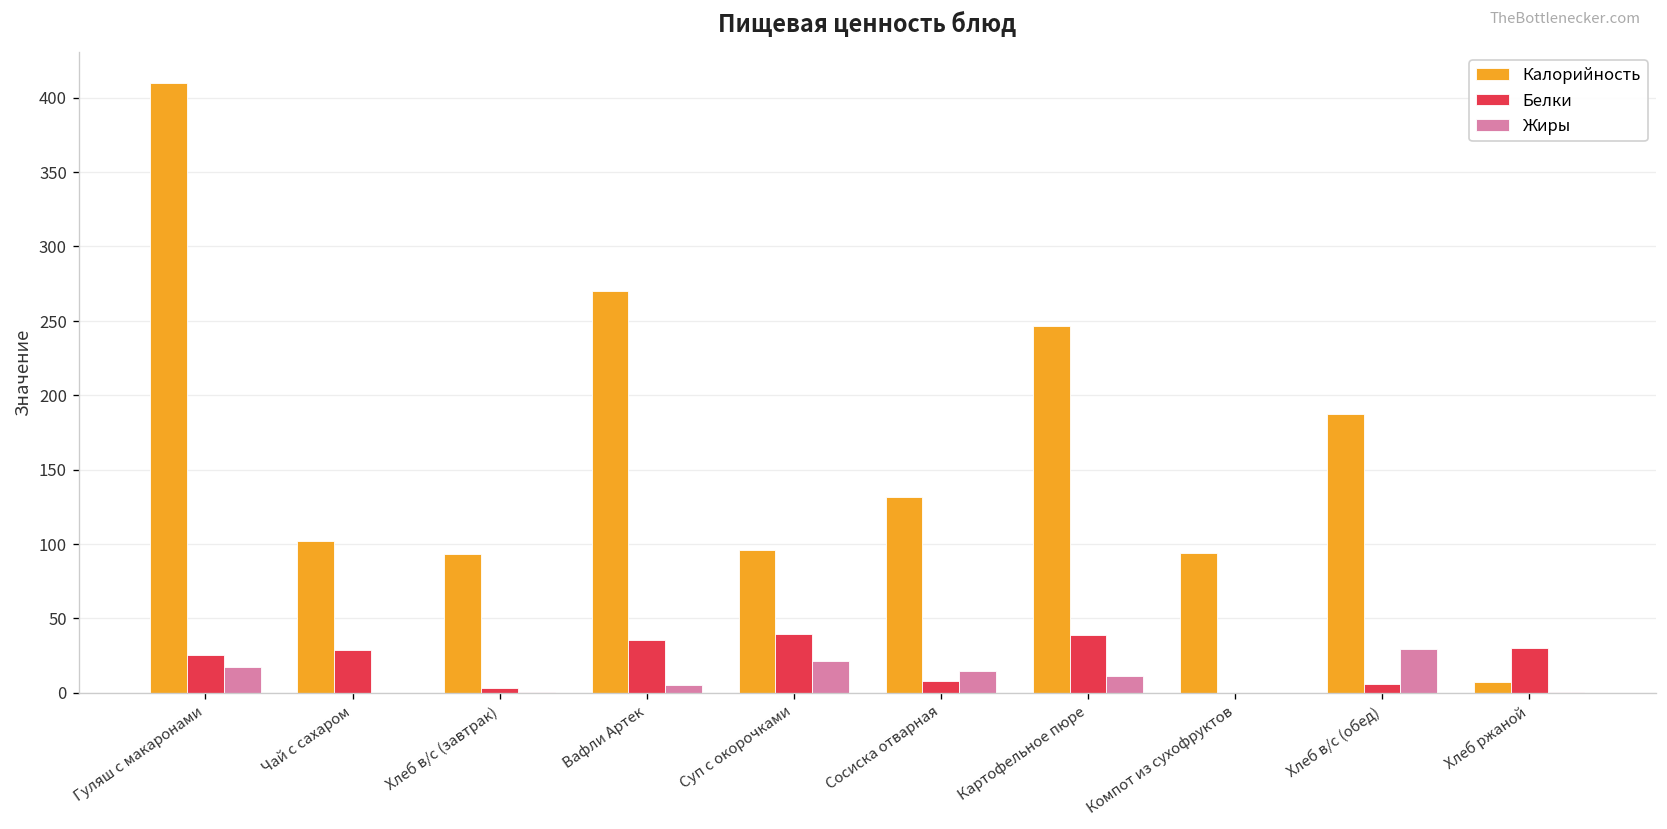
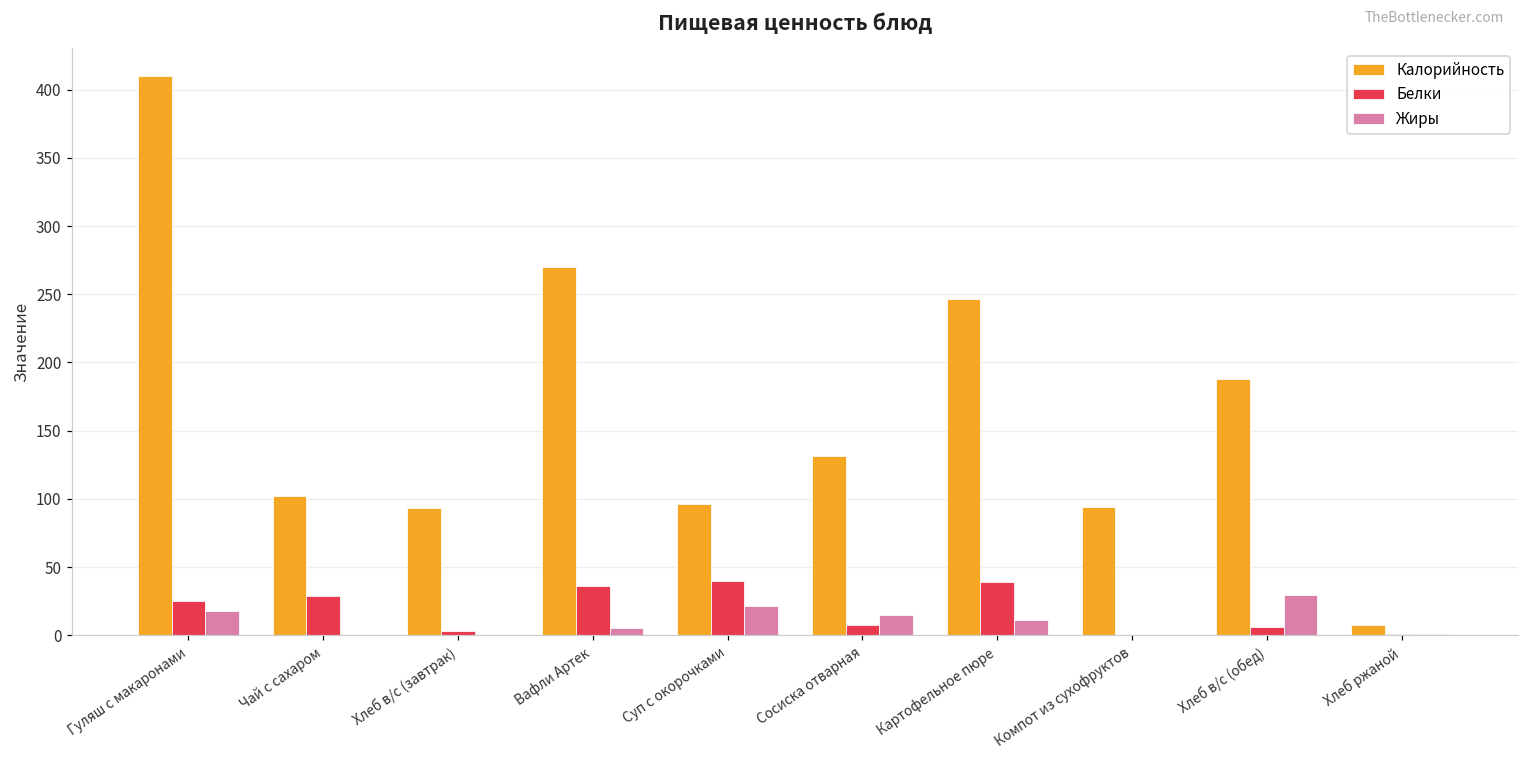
Белки, Хлеб ржаной: 30 -> 1
